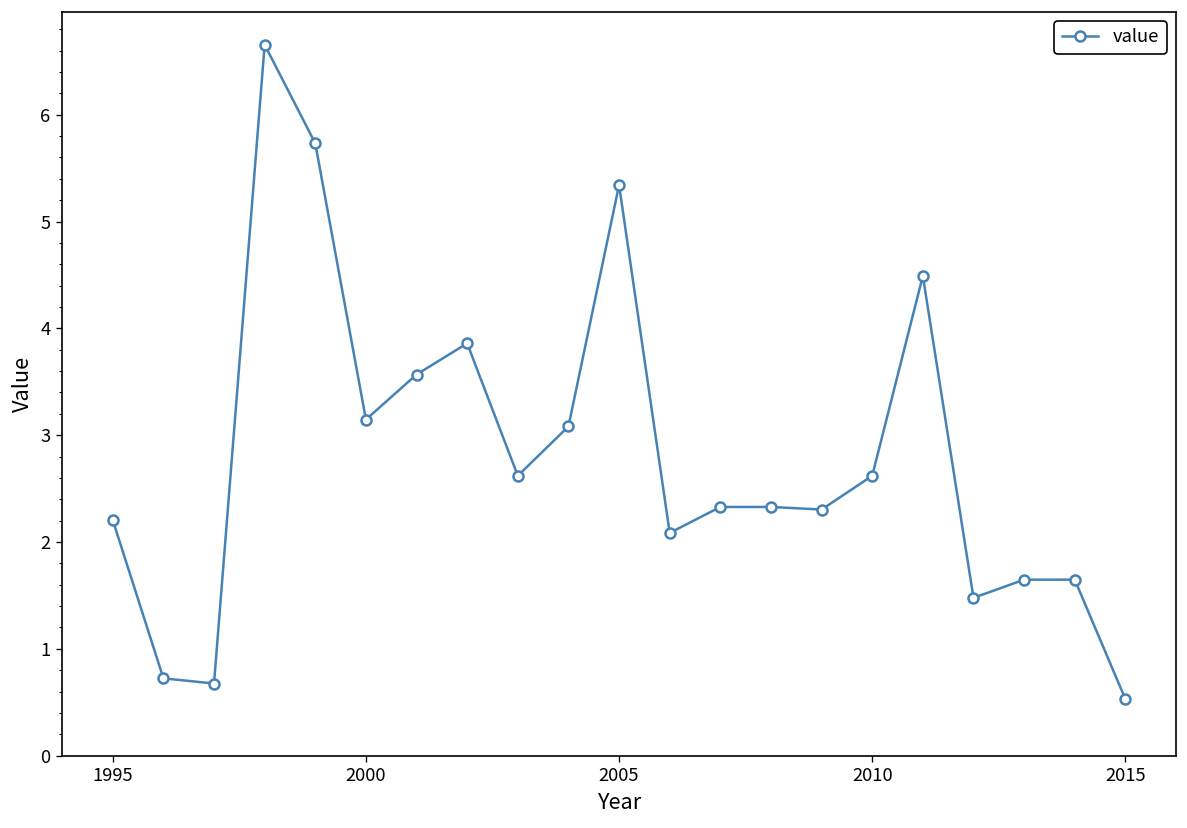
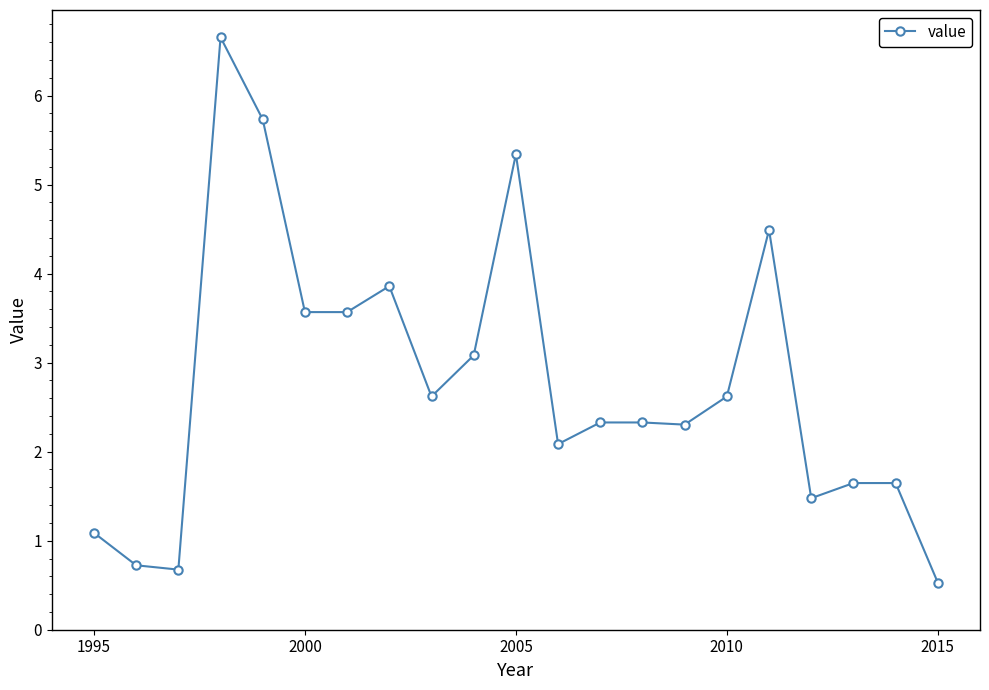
1995: 2.2 -> 1.1
2000: 3.1 -> 3.6
